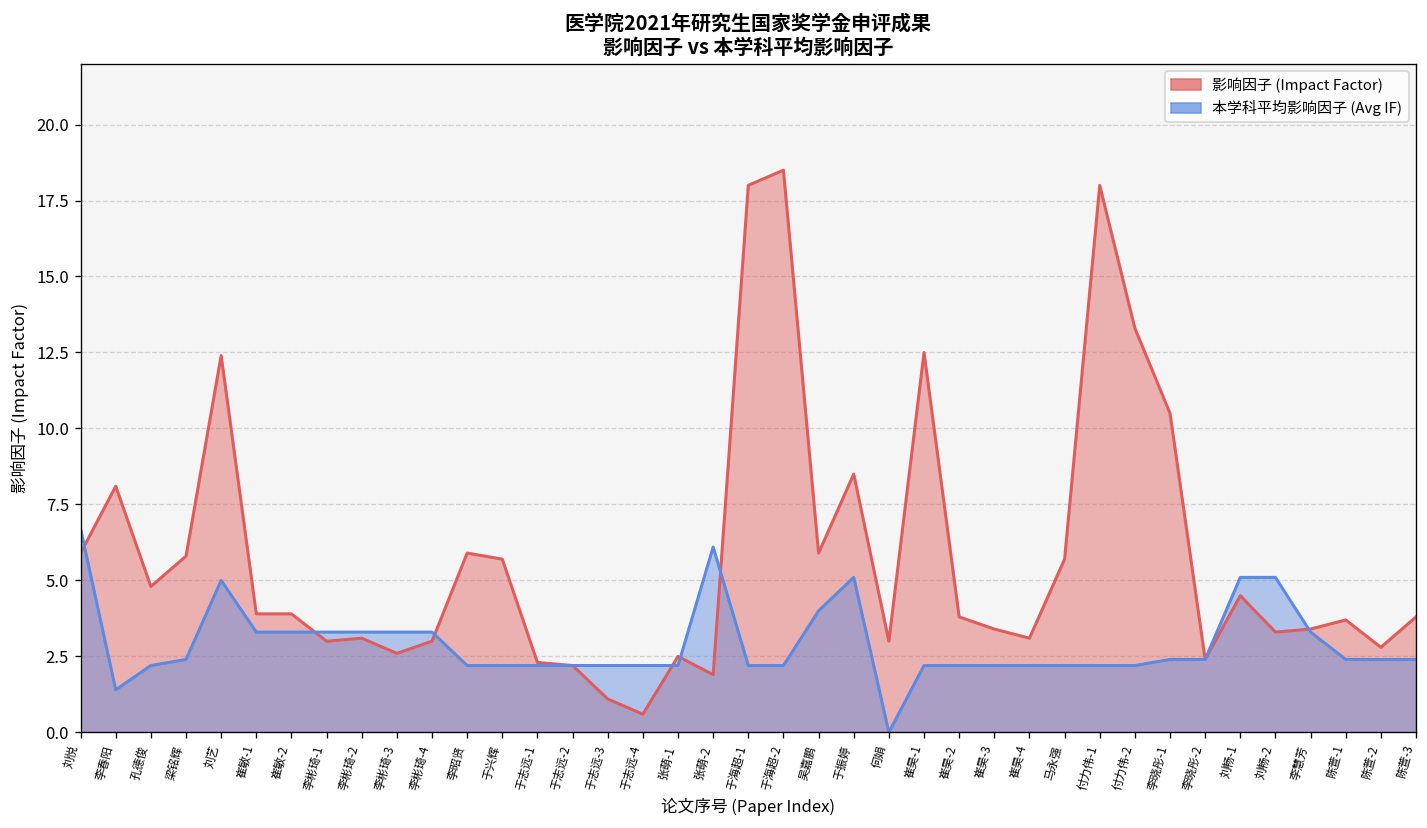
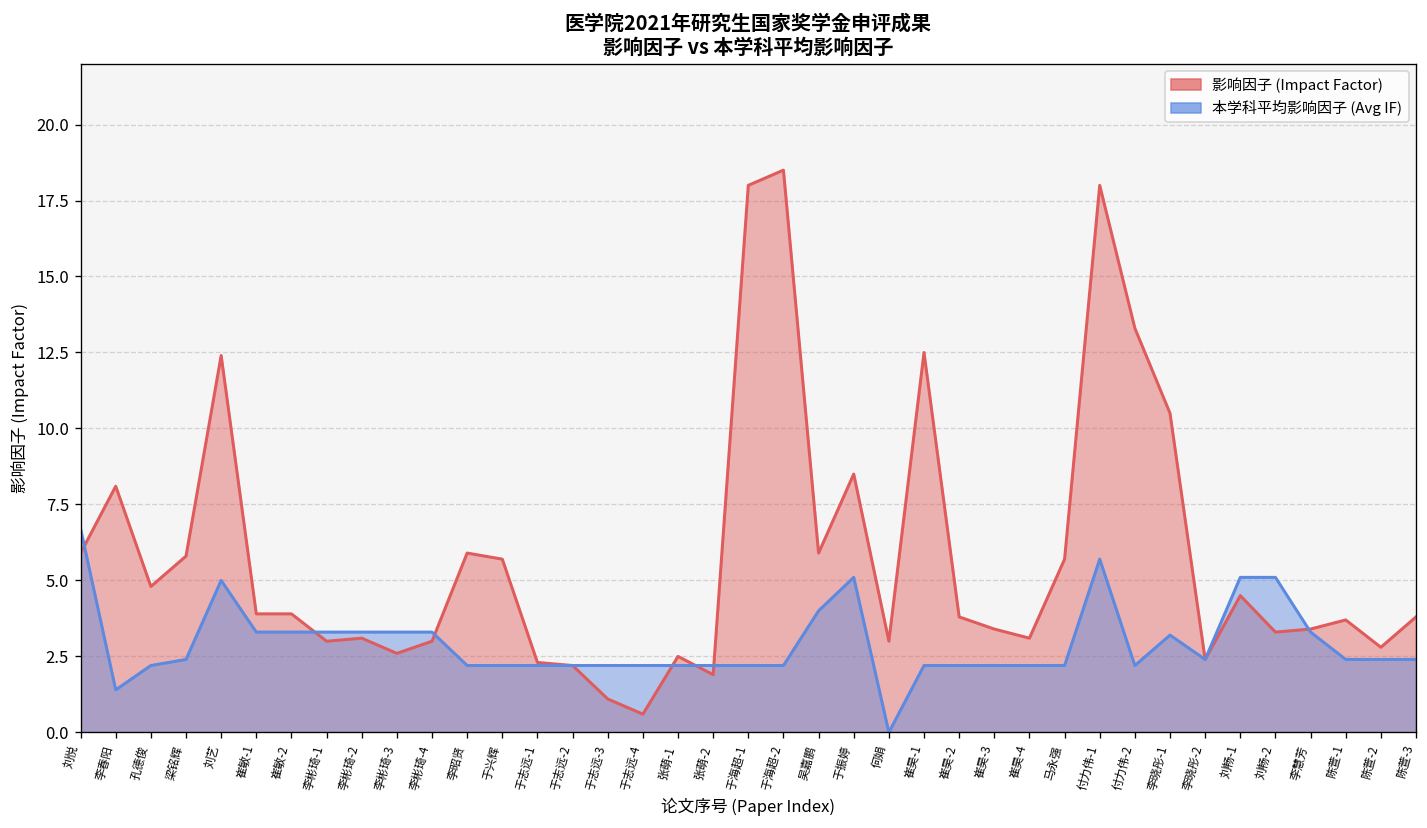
本学科平均影响因子 (Avg IF), 张萌-2: 6.1 -> 2.2
本学科平均影响因子 (Avg IF), 付力伟-1: 2.2 -> 5.7
本学科平均影响因子 (Avg IF), 李晓彤-1: 2.4 -> 3.2
